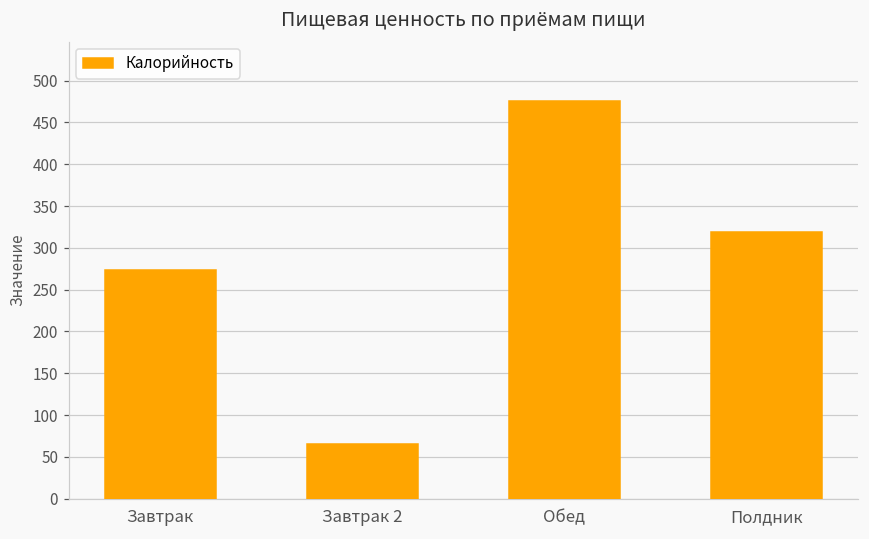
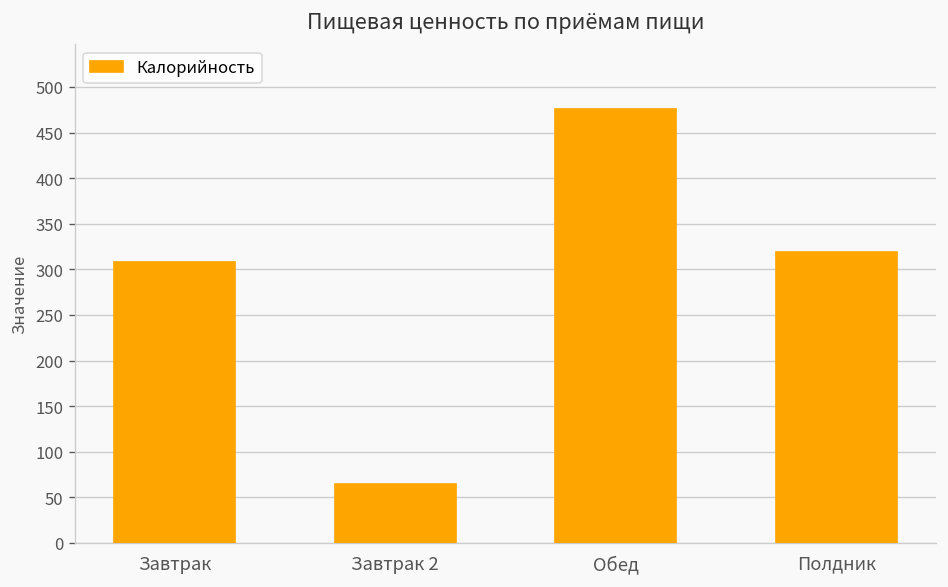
Завтрак: 270 -> 310
